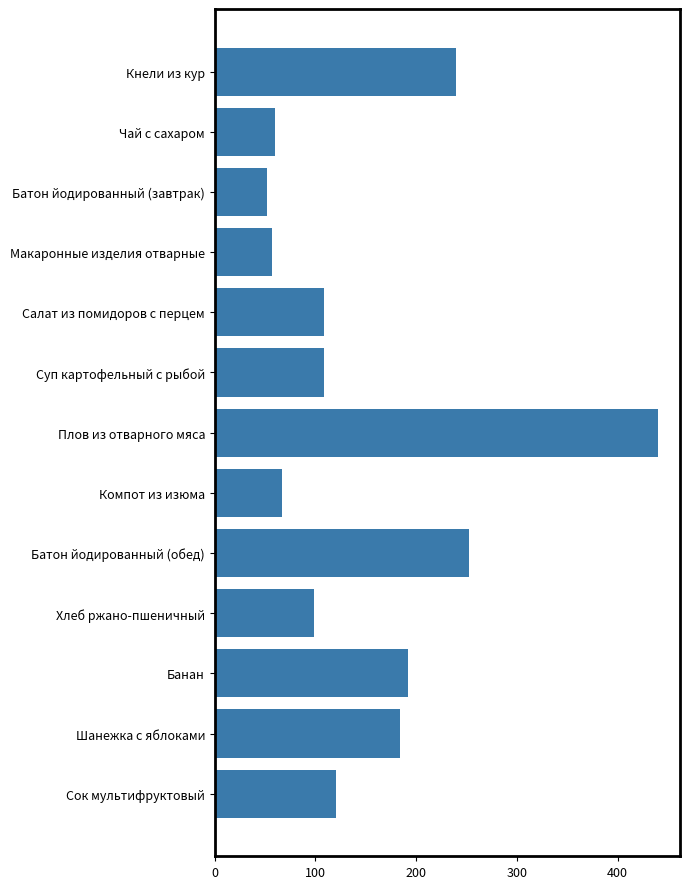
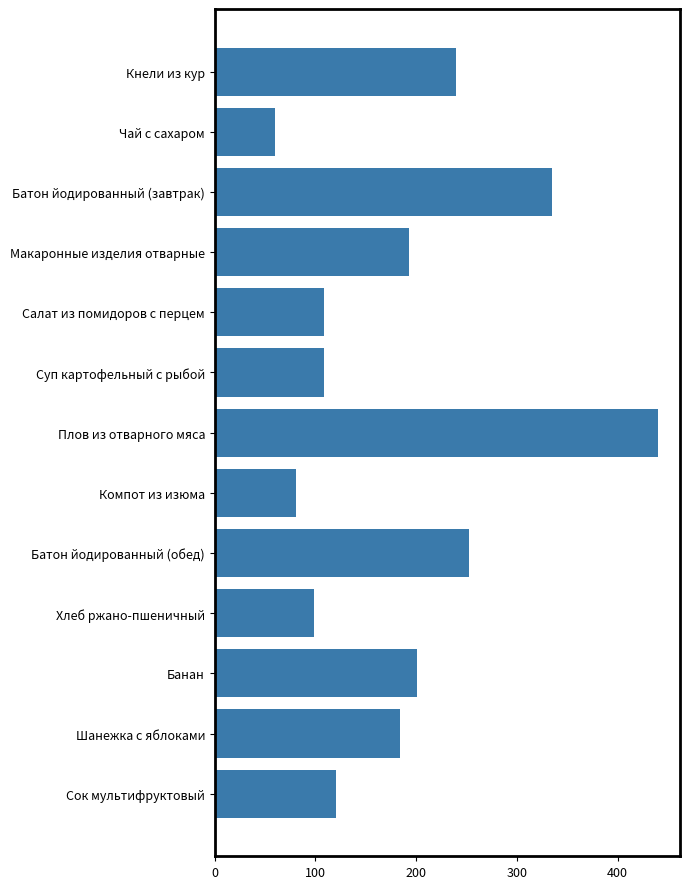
Батон йодированный (завтрак): 52 -> 335
Макаронные изделия отварные: 57 -> 193
Компот из изюма: 67 -> 81
Банан: 192 -> 201
